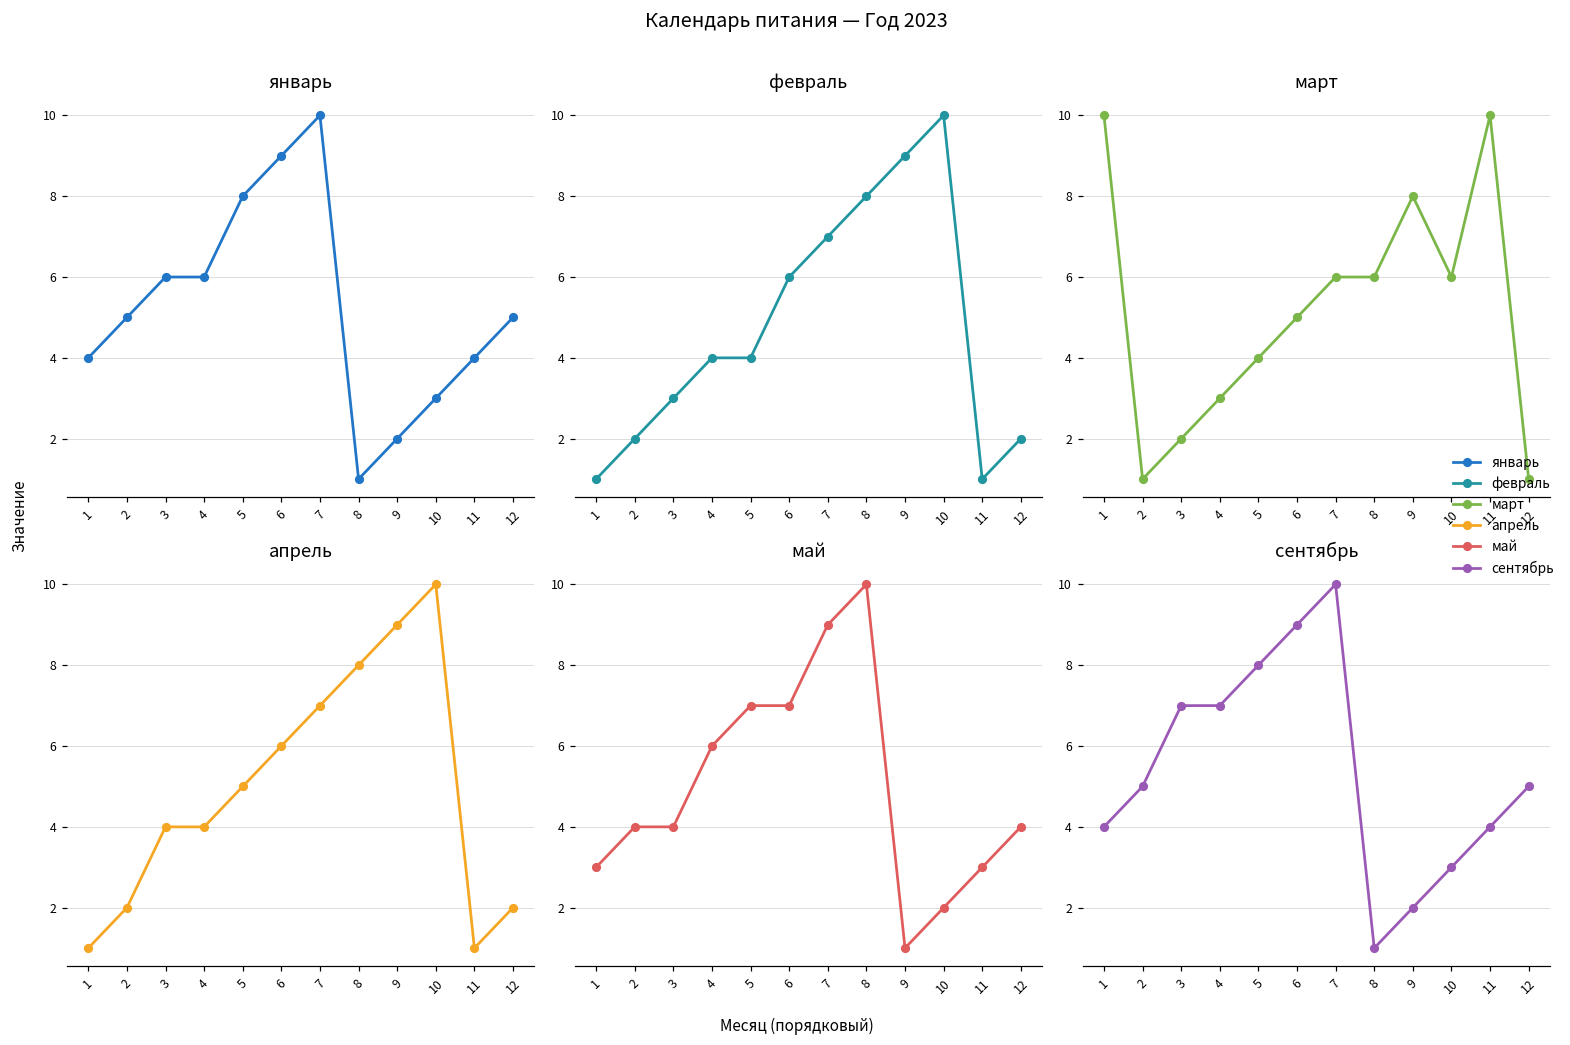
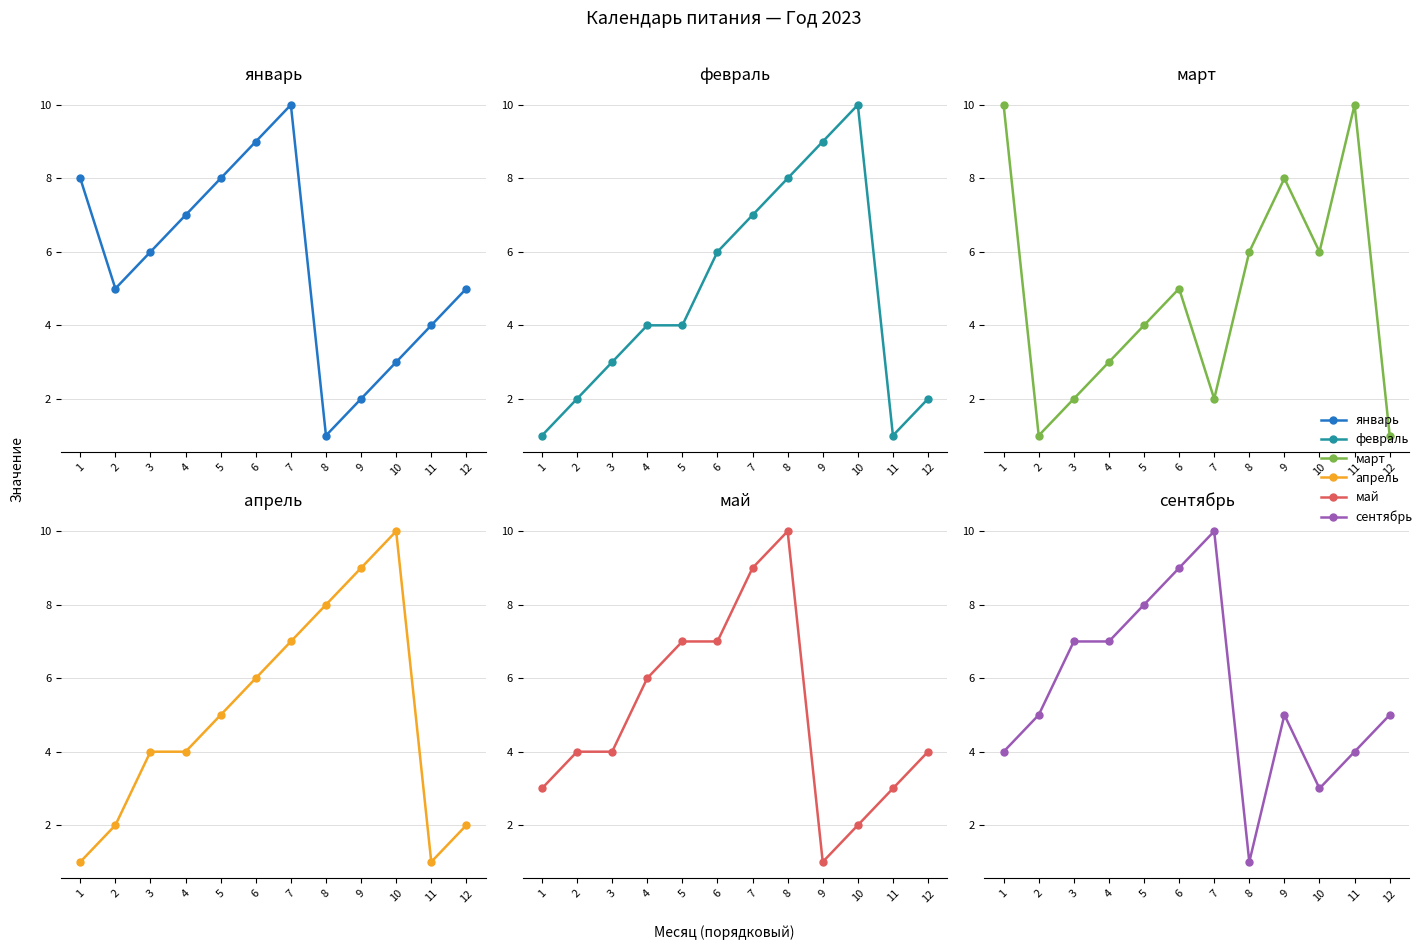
январь, 1: 4 -> 8
январь, 4: 6 -> 7
март, 7: 6 -> 2
сентябрь, 9: 2 -> 5
